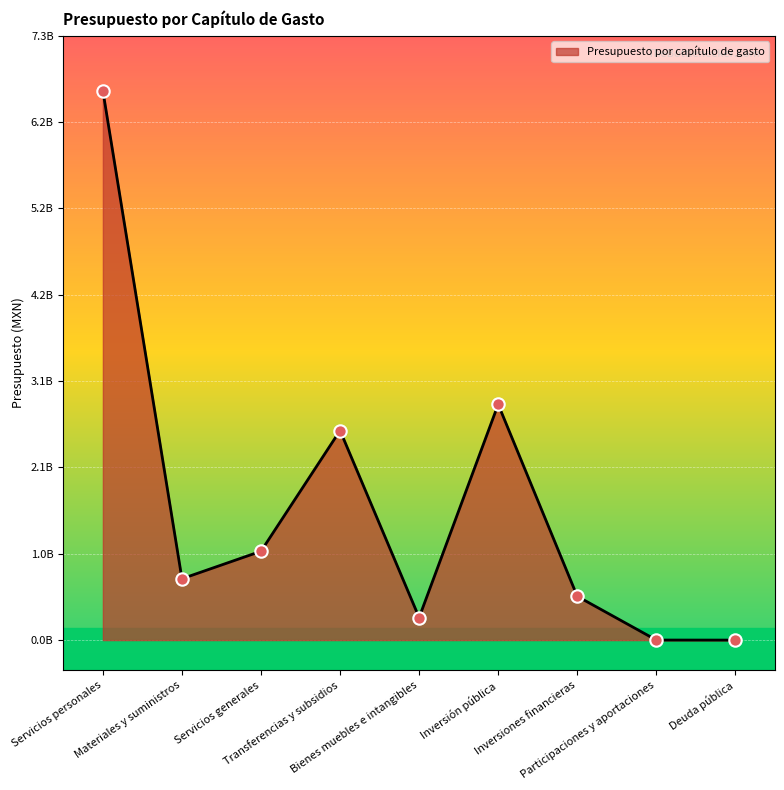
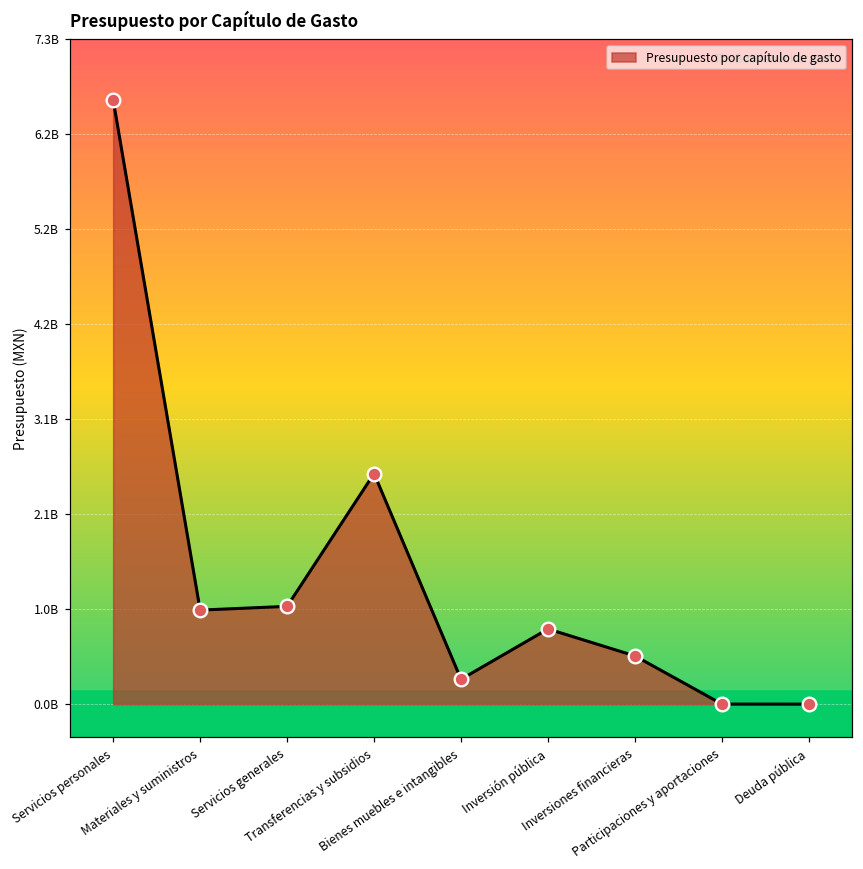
Materiales y suministros: 700000000 -> 1000000000
Inversión pública: 2800000000 -> 800000000
